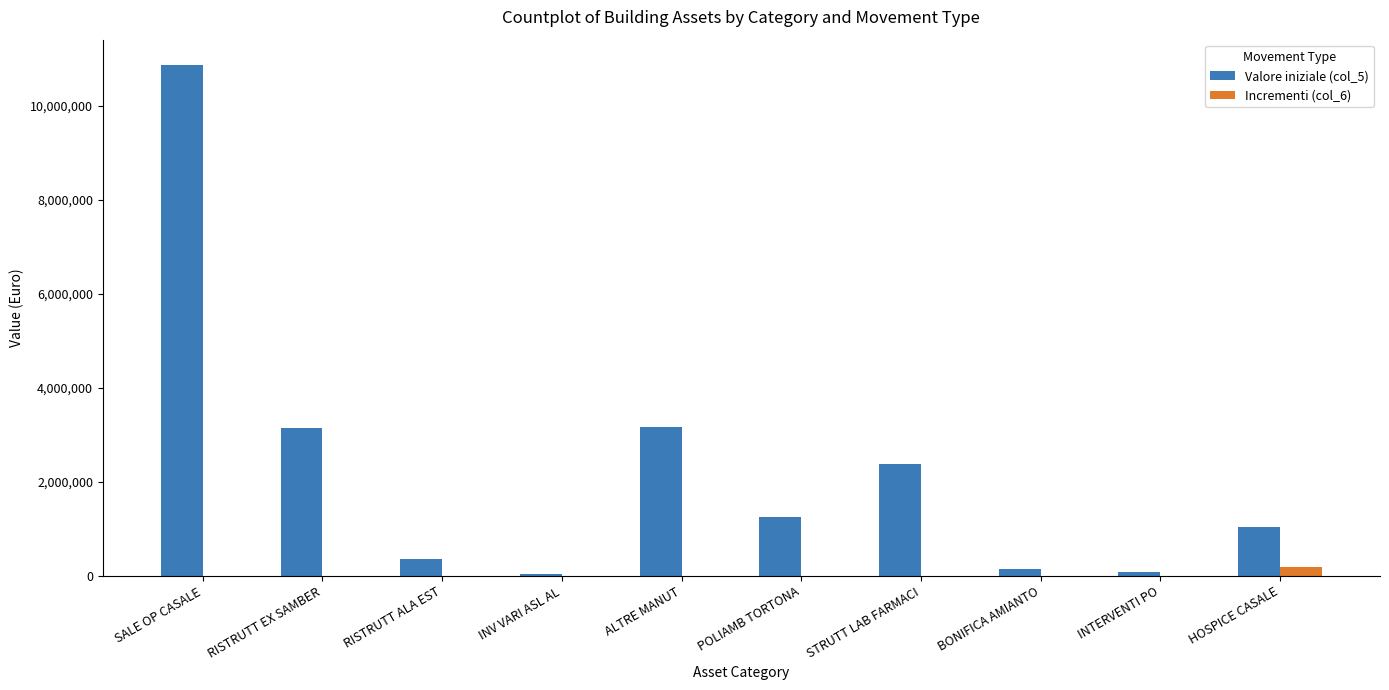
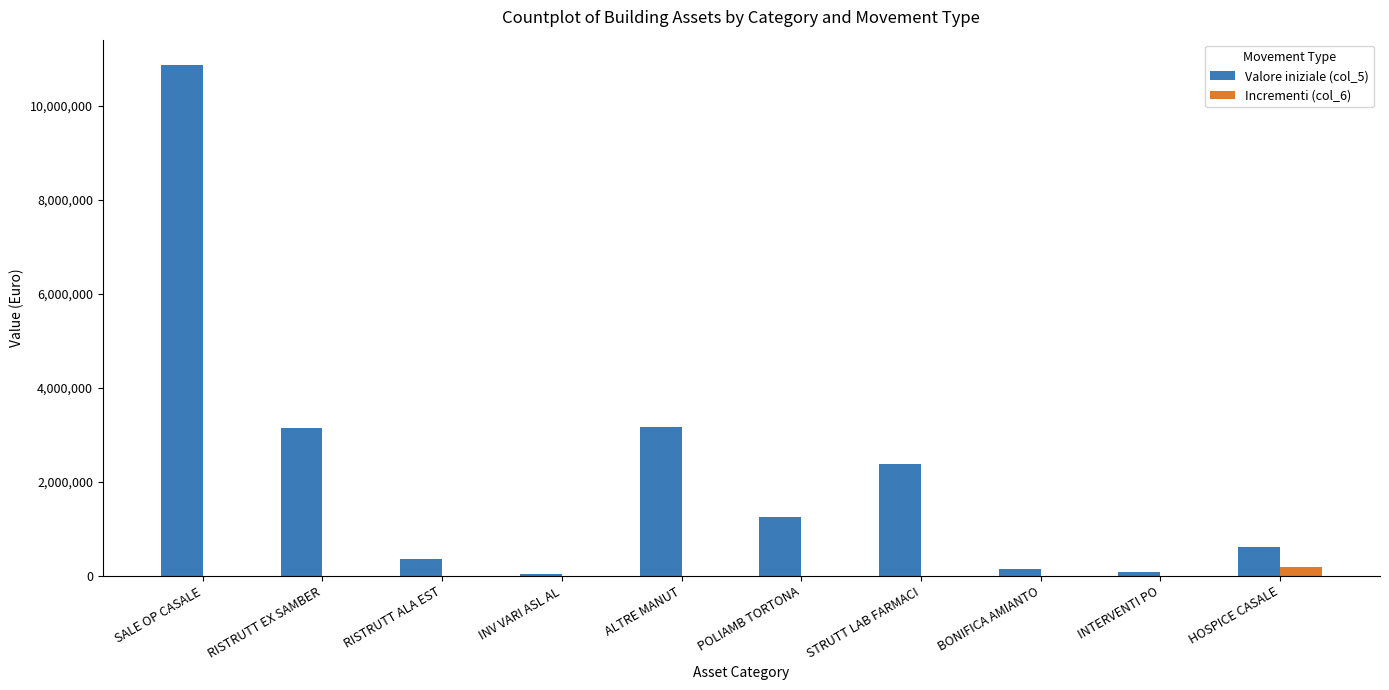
Valore iniziale (col_5), HOSPICE CASALE: 1,000,000 -> 600,000
